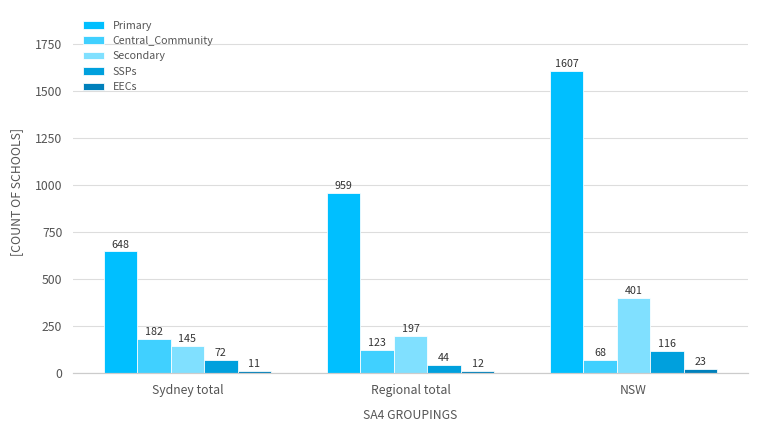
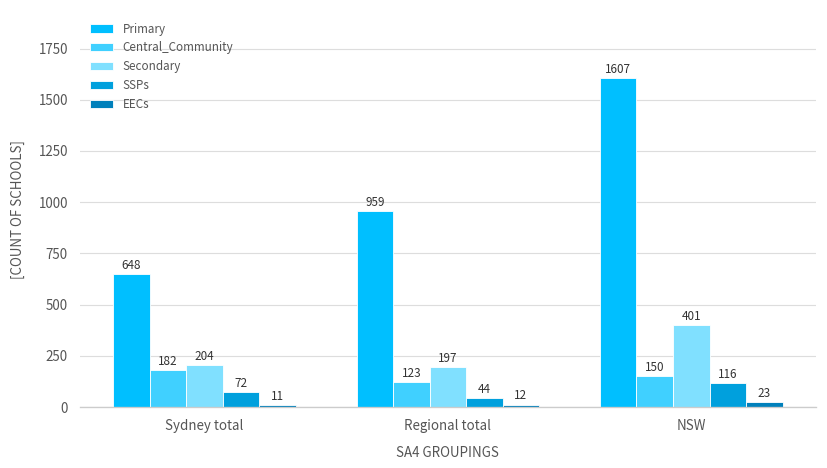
Secondary, Sydney total: 145 -> 204
Central_Community, NSW: 68 -> 150
